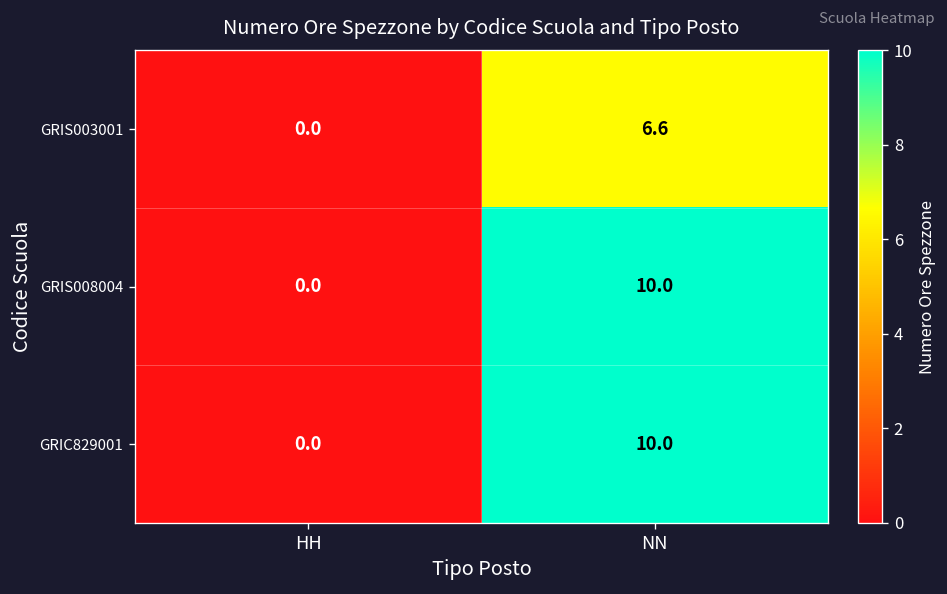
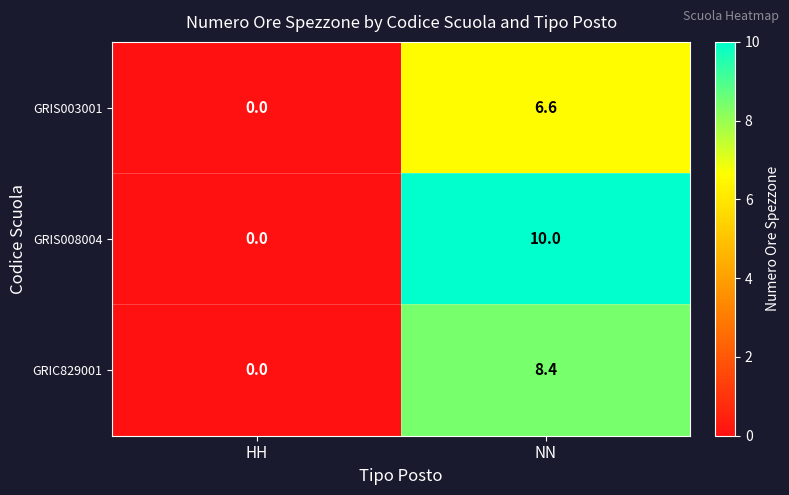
GRIC829001, NN: 10.0 -> 8.4
